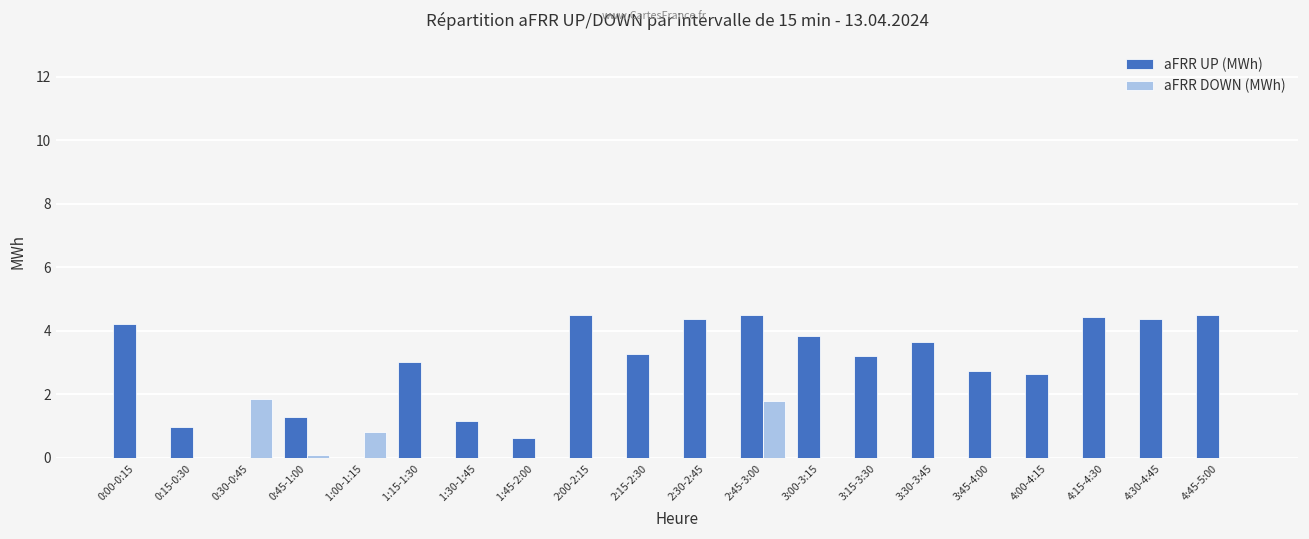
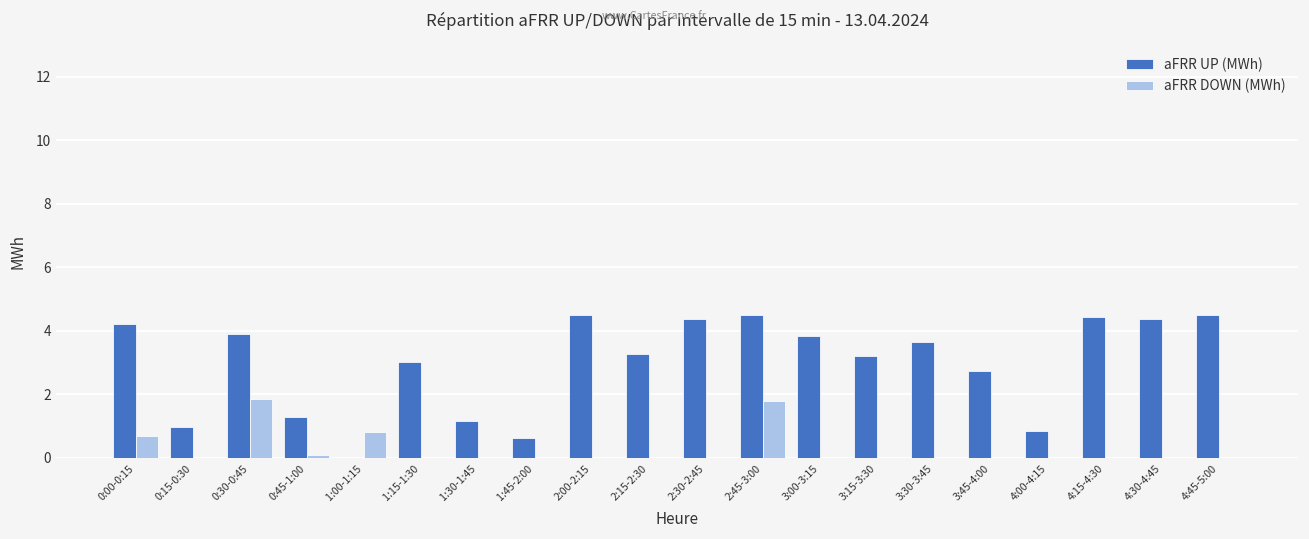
aFRR DOWN (MWh), 0:00-0:15: 0.0 -> 0.7
aFRR UP (MWh), 0:30-0:45: 0.0 -> 3.9
aFRR UP (MWh), 4:00-4:15: 2.6 -> 0.9
